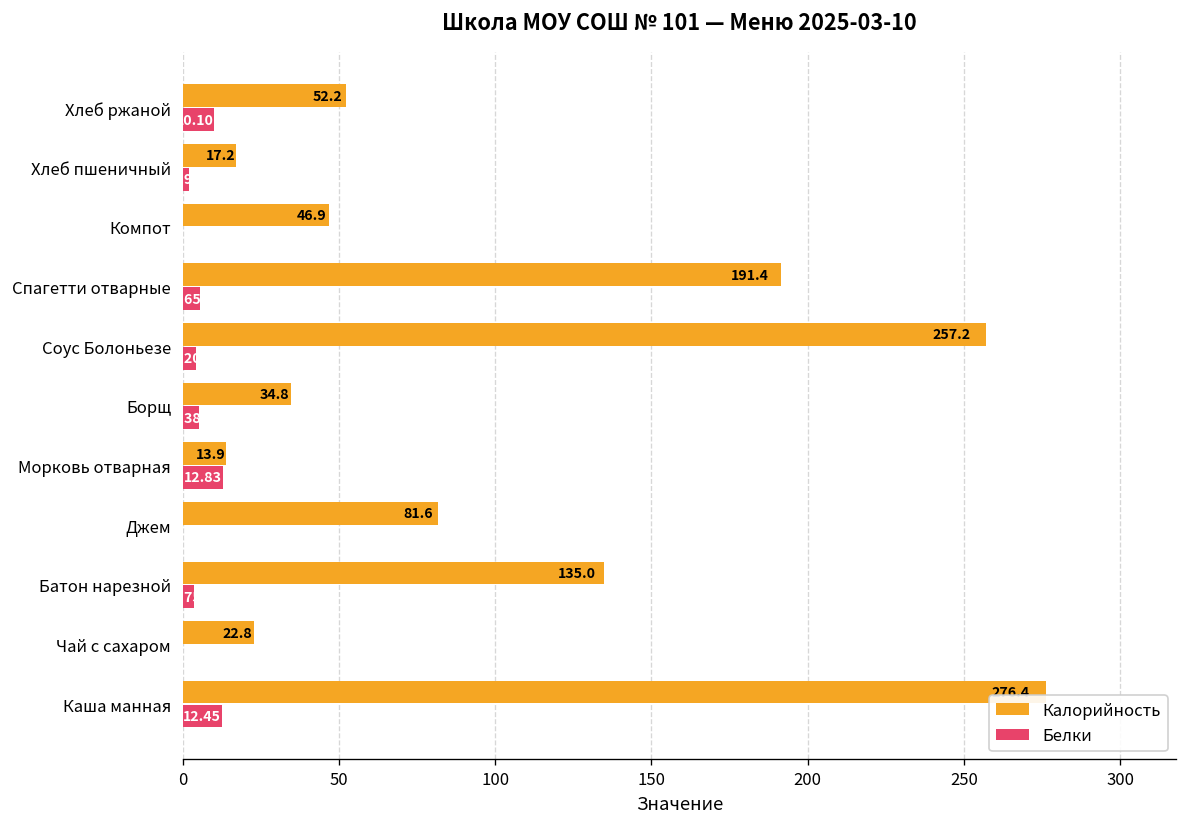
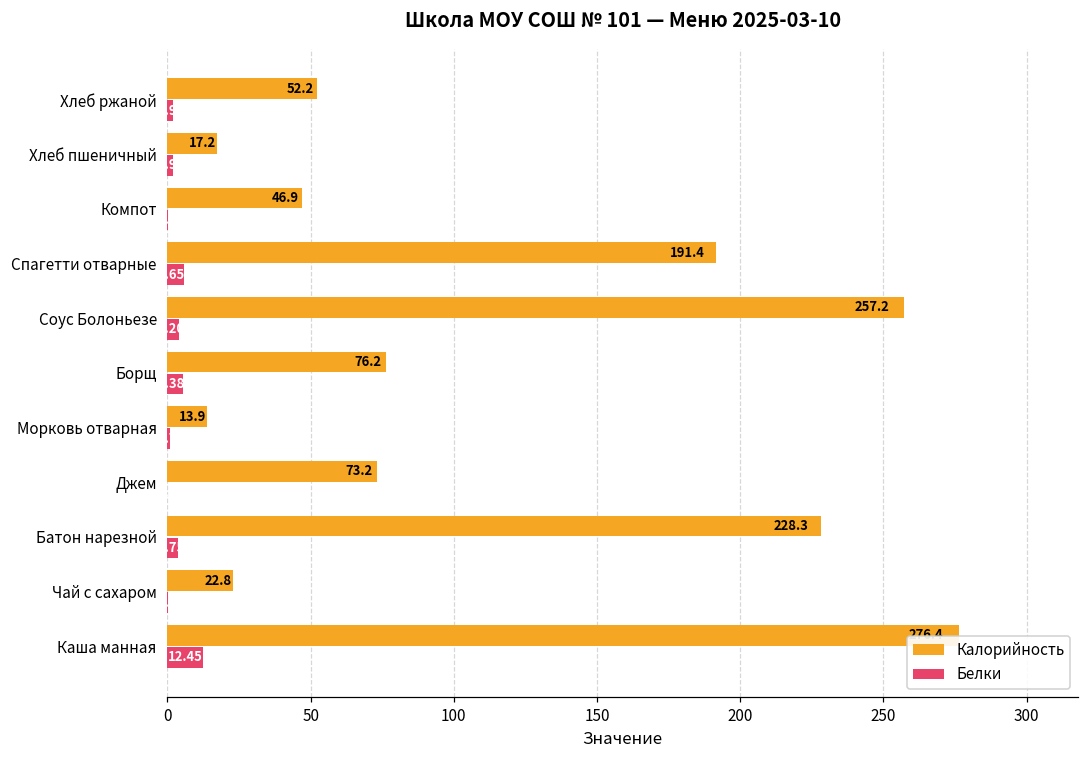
Белки, Хлеб ржаной: 10 -> 2
Калорийность, Борщ: 34.8 -> 76.2
Белки, Морковь отварная: 13 -> 1
Калорийность, Джем: 81.6 -> 73.2
Калорийность, Батон нарезной: 135.0 -> 228.3
